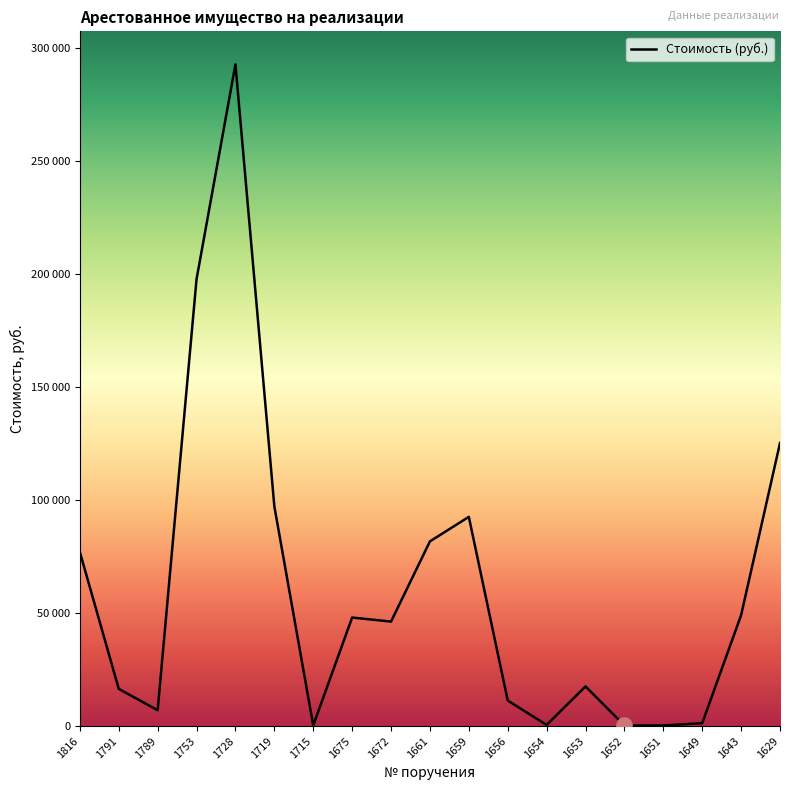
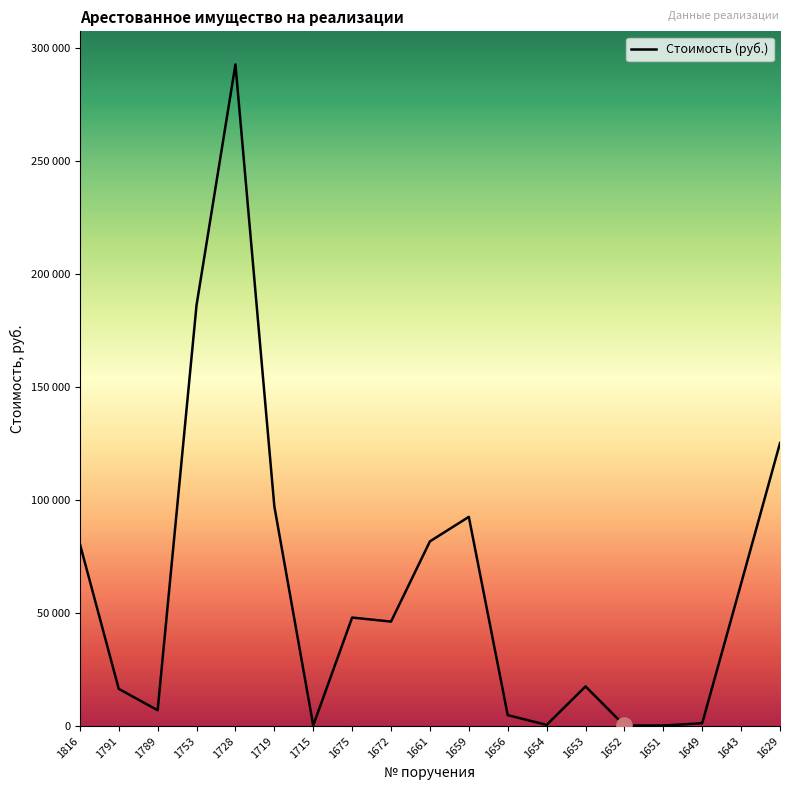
Стоимость (руб.), 1816: 77000 -> 81000
Стоимость (руб.), 1753: 198000 -> 186000
Стоимость (руб.), 1656: 11000 -> 5000
Стоимость (руб.), 1643: 49000 -> 63000
